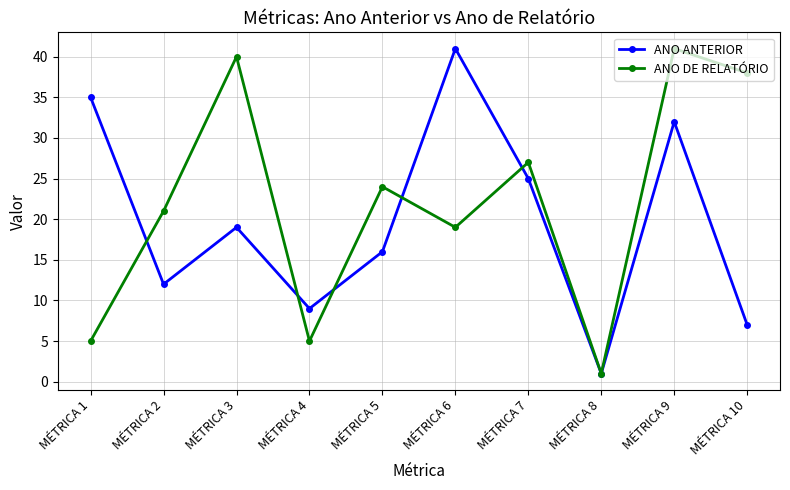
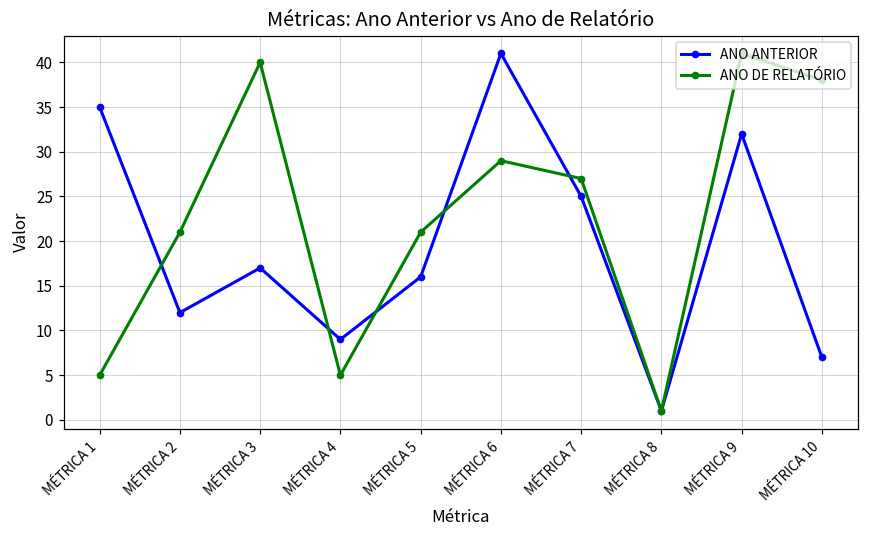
ANO ANTERIOR, MÉTRICA 3: 19 -> 17
ANO DE RELATÓRIO, MÉTRICA 5: 24 -> 21
ANO DE RELATÓRIO, MÉTRICA 6: 19 -> 29
